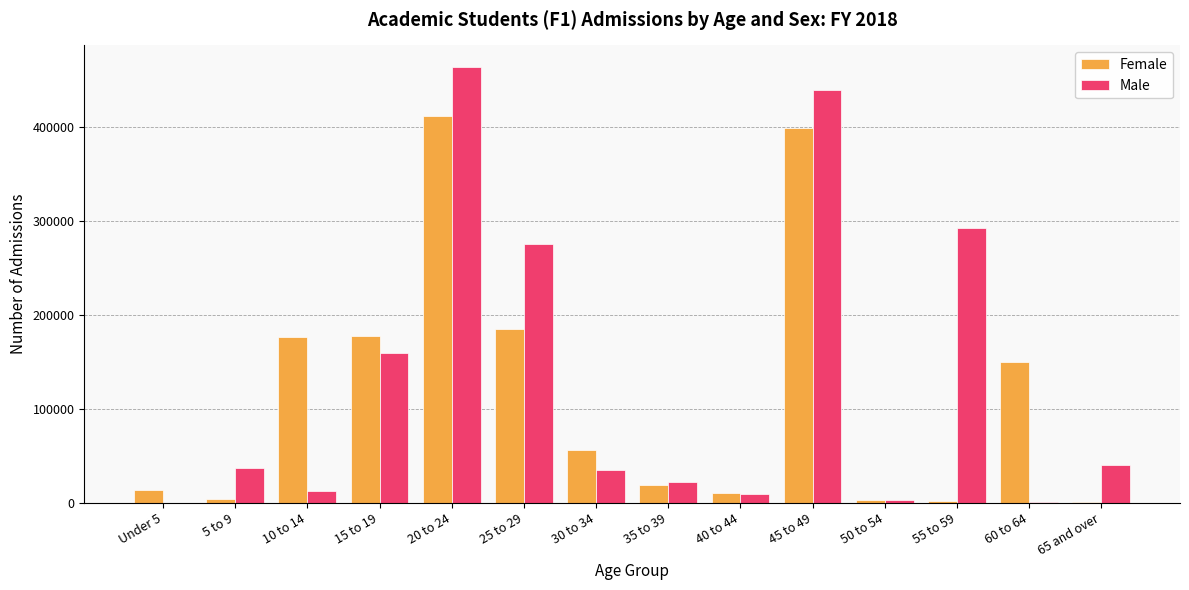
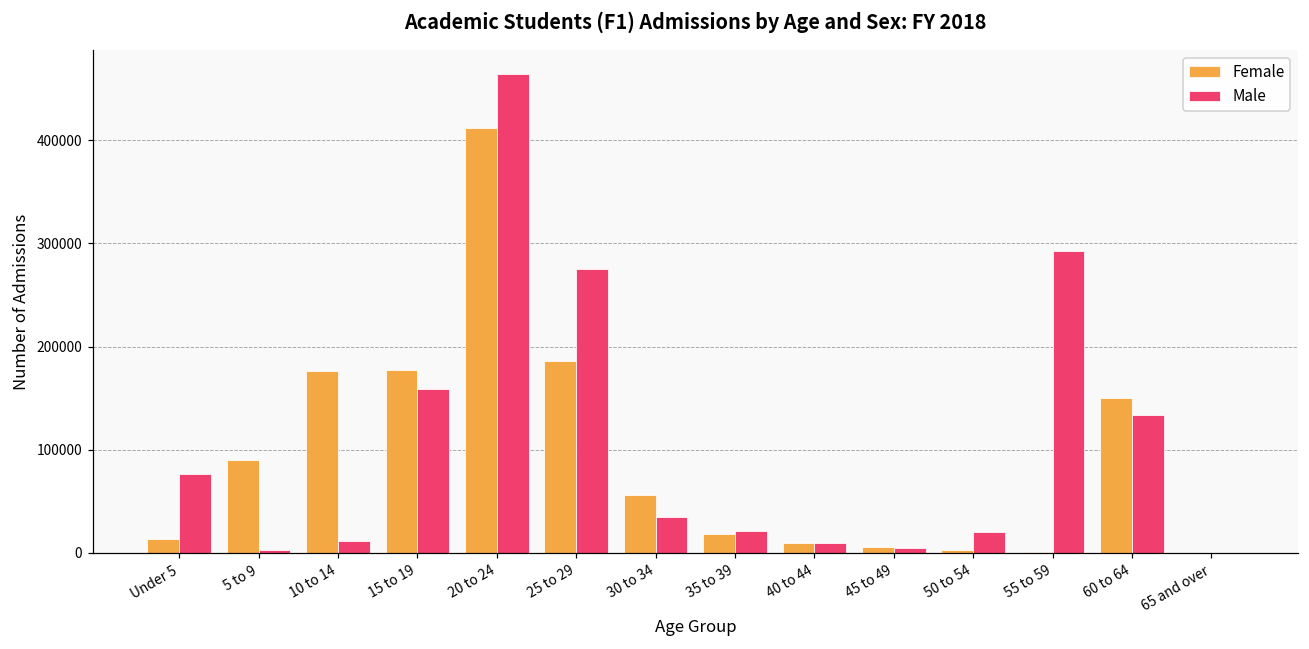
Male, Under 5: 0 -> 80000
Female, 5 to 9: 0 -> 90000
Male, 5 to 9: 40000 -> 0
Female, 45 to 49: 400000 -> 10000
Male, 45 to 49: 440000 -> 0
Male, 50 to 54: 0 -> 20000
Male, 60 to 64: 0 -> 130000
Male, 65 and over: 40000 -> 0
